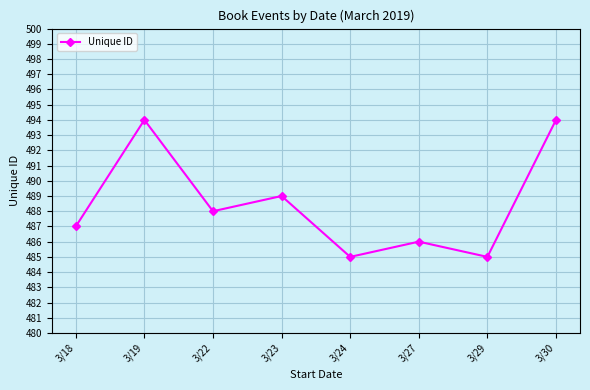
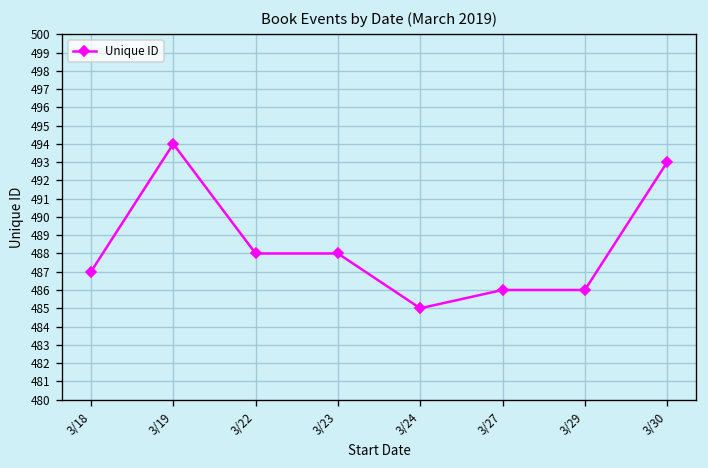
3/23: 489 -> 488
3/29: 485 -> 486
3/30: 494 -> 493
